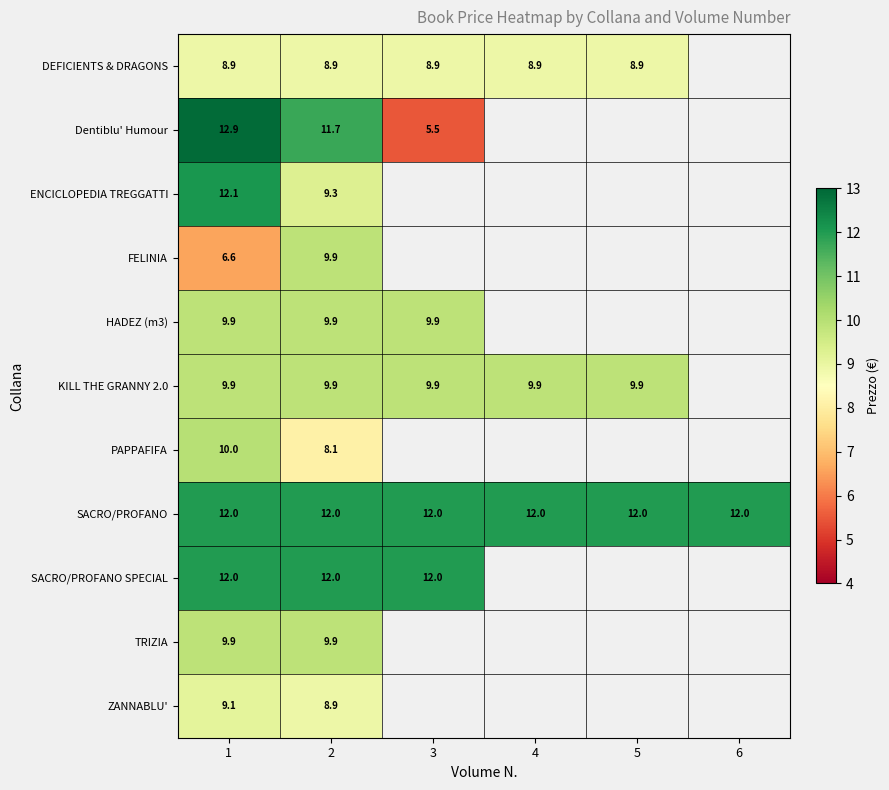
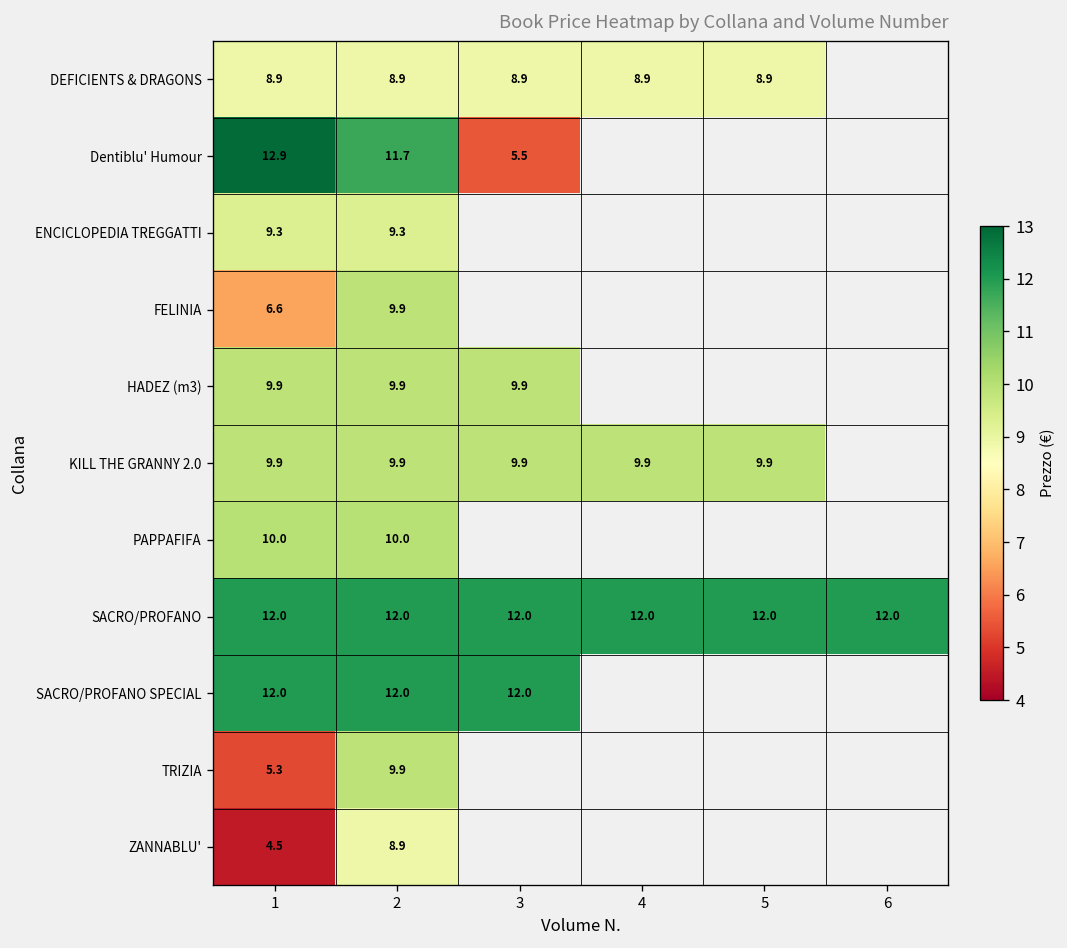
ENCICLOPEDIA TREGGATTI, 1: 12.1 -> 9.3
PAPPAFIFA, 2: 8.1 -> 10.0
TRIZIA, 1: 9.9 -> 5.3
ZANNABLU', 1: 9.1 -> 4.5
